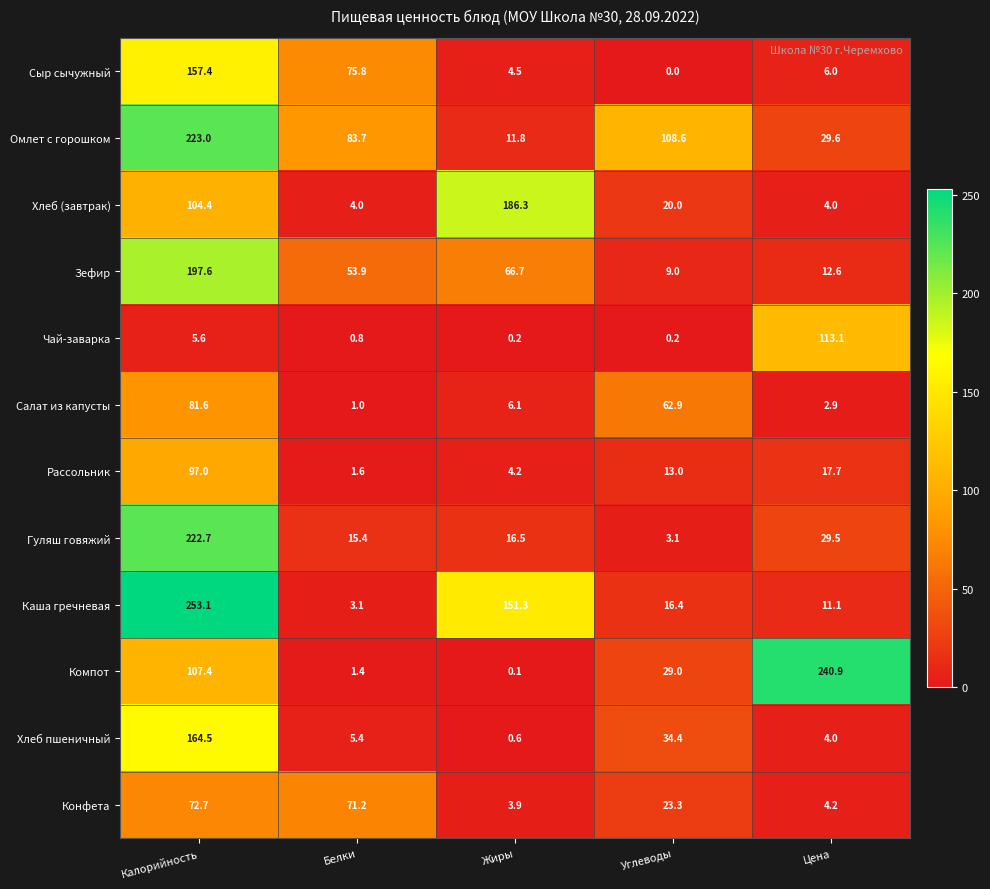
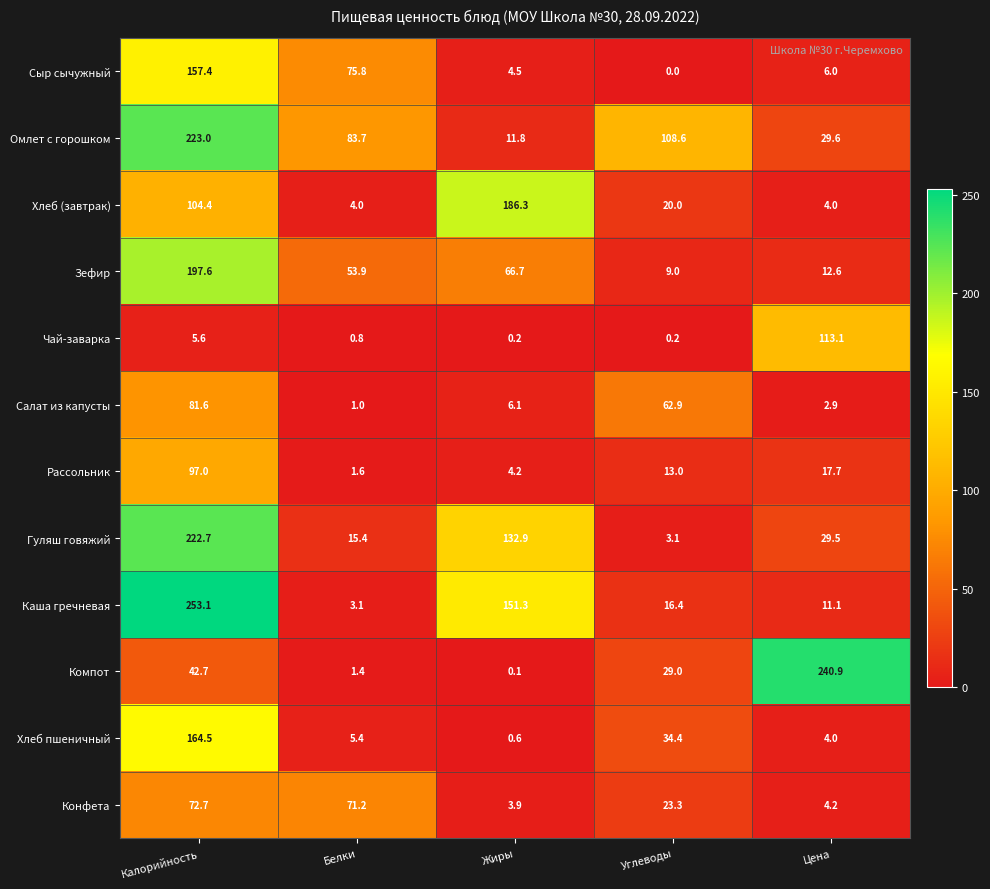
Гуляш говяжий, Жиры: 16.5 -> 132.9
Компот, Калорийность: 107.4 -> 42.7
